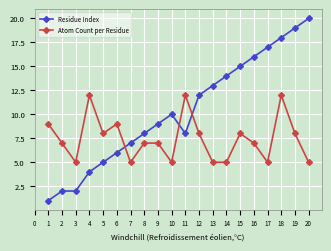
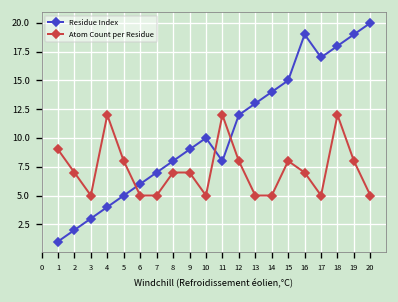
Residue Index, 3: 2 -> 3
Atom Count per Residue, 6: 9 -> 5
Residue Index, 16: 16 -> 19
